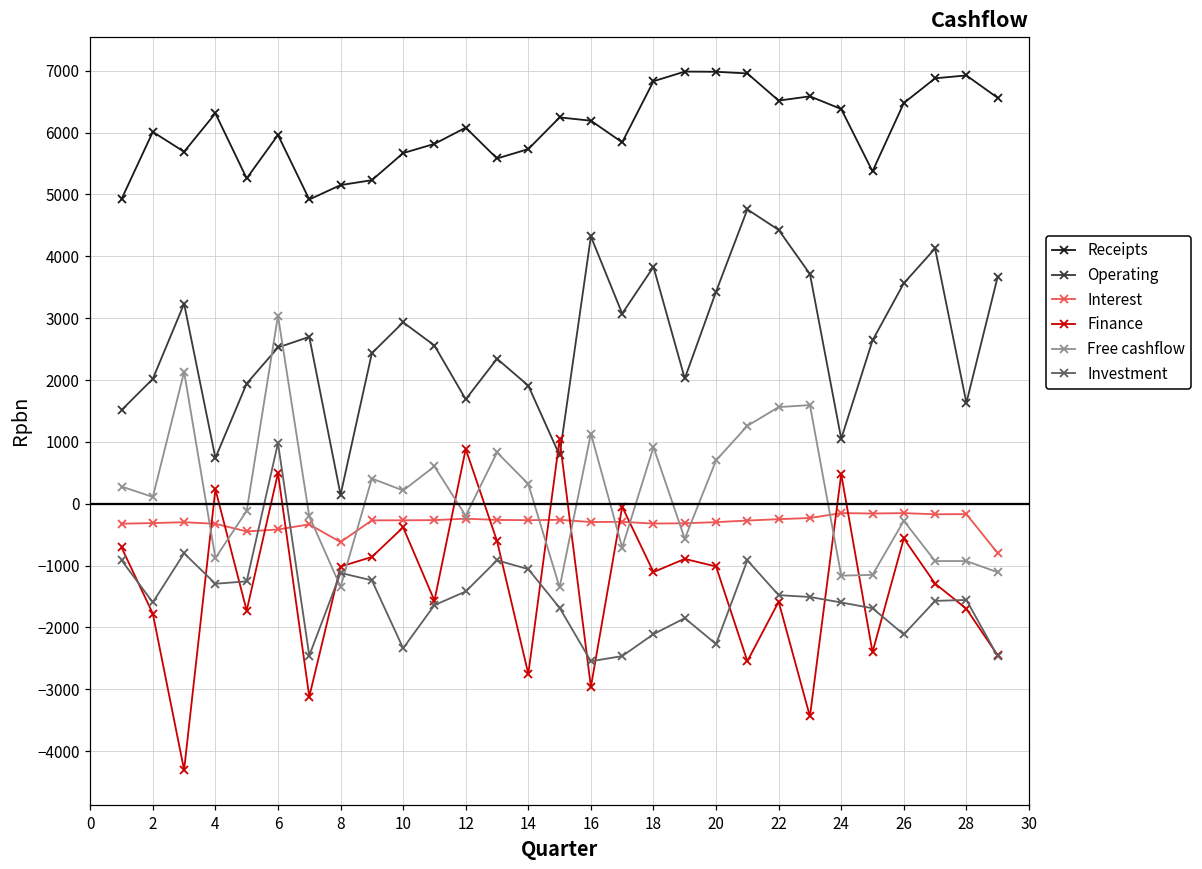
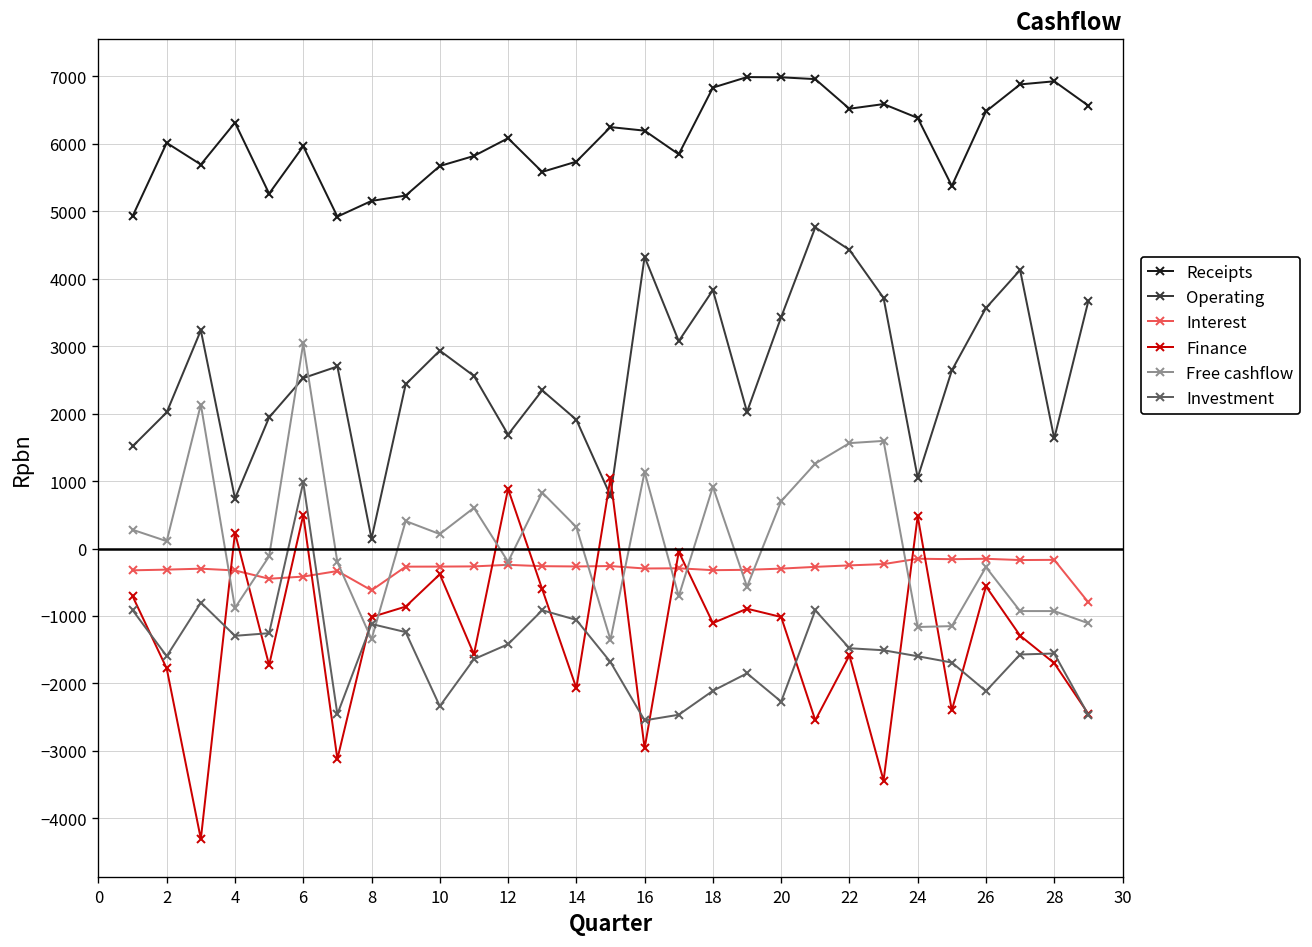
Finance, 14: -2800 -> -2100
